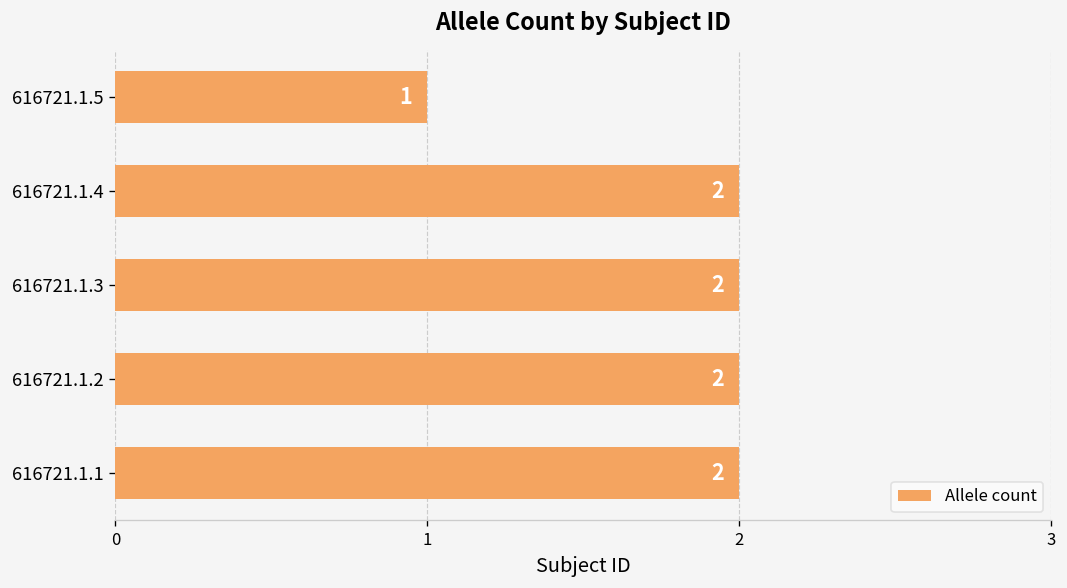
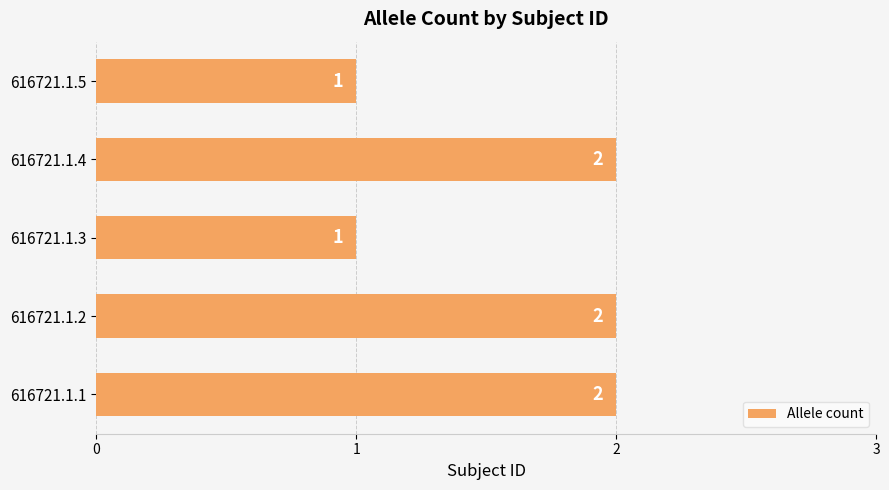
616721.1.3: 2 -> 1
